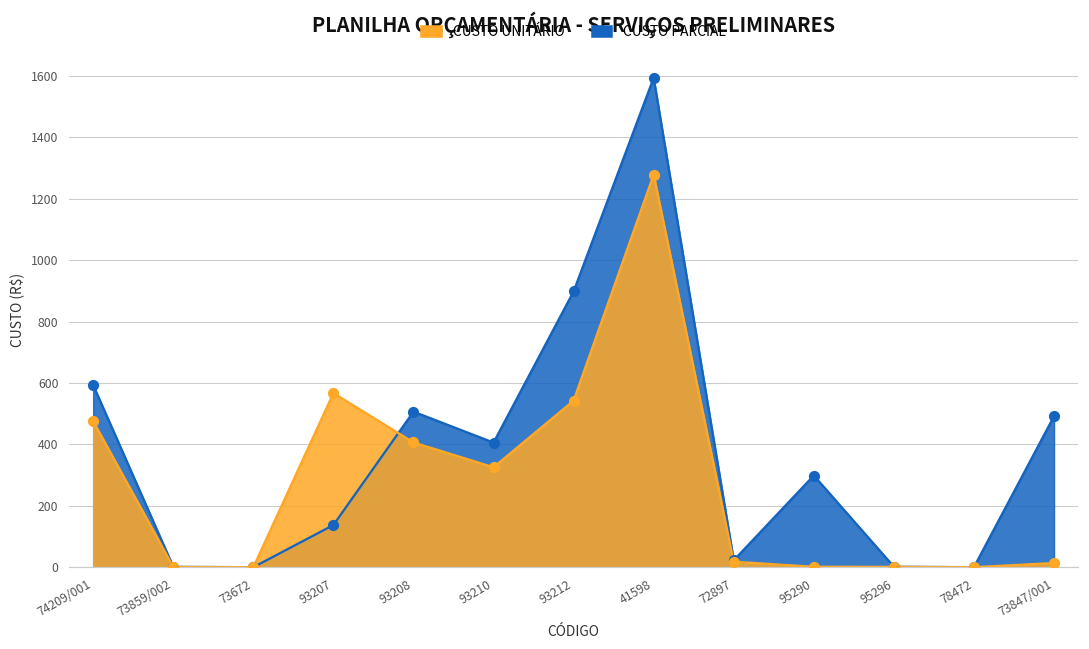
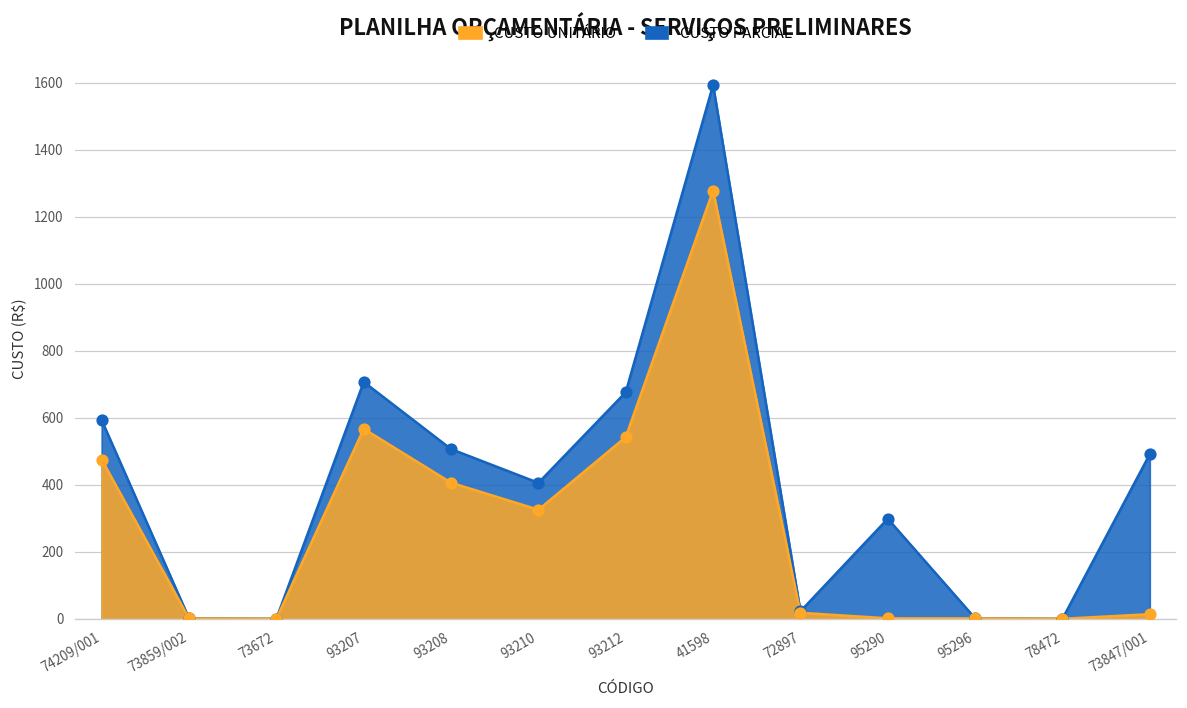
CUSTO PARCIAL, 93207: 140 -> 710
CUSTO PARCIAL, 93212: 900 -> 680
